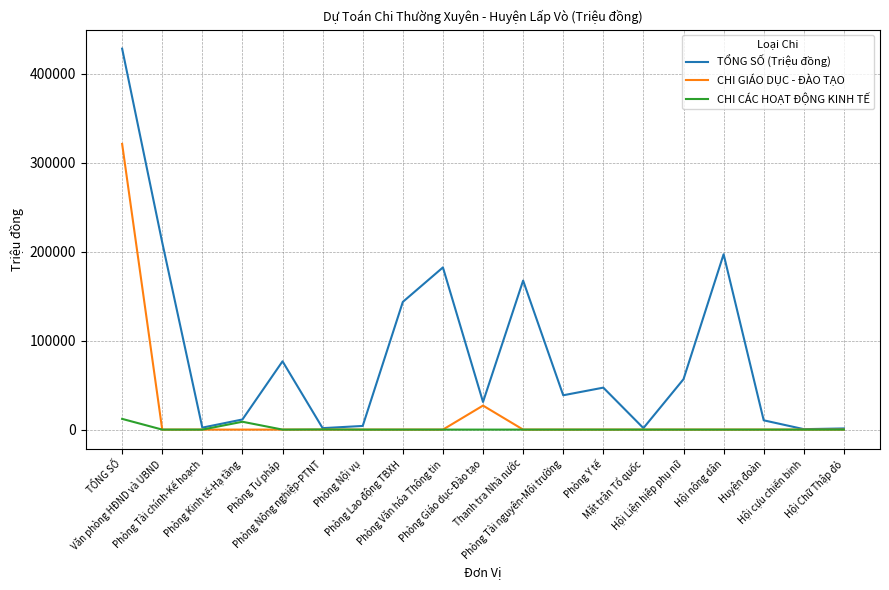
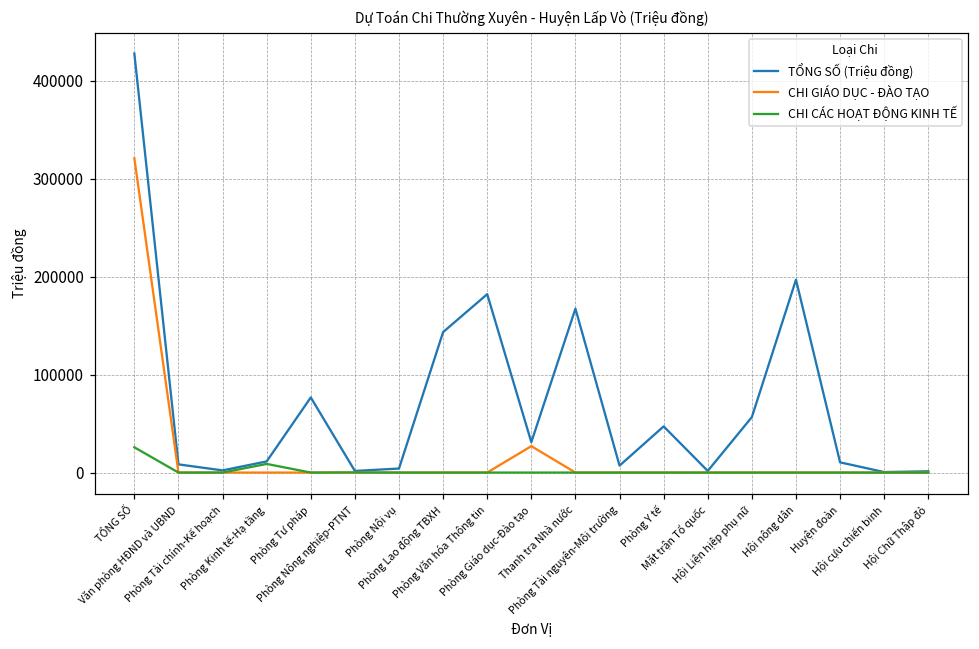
CHI CÁC HOẠT ĐỘNG KINH TẾ, TỔNG SỐ: 10000 -> 30000
TỔNG SỐ (Triệu đồng), Văn phòng HĐND và UBND: 210000 -> 10000
TỔNG SỐ (Triệu đồng), Phòng Tài nguyên-Môi trường: 40000 -> 10000
